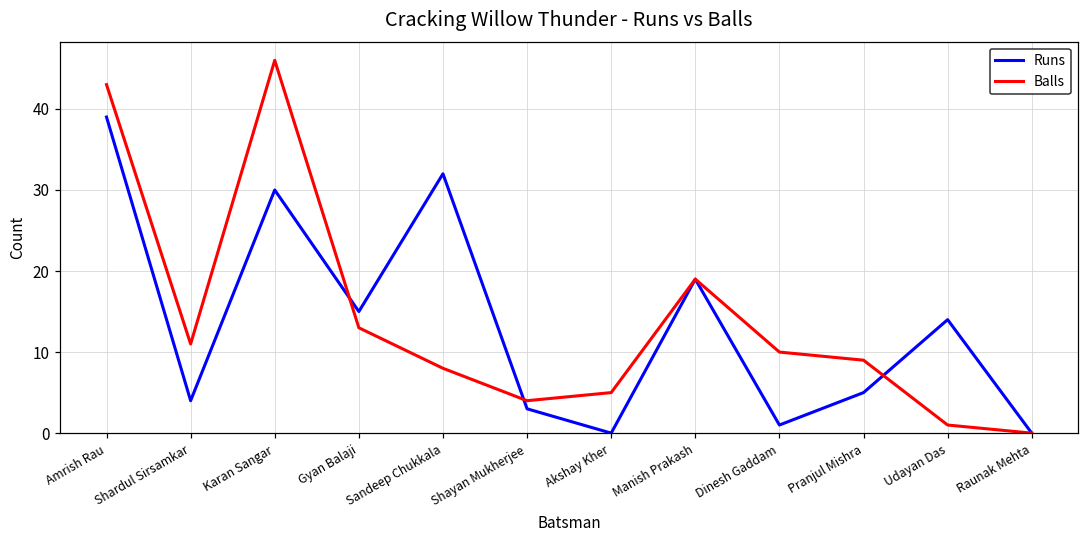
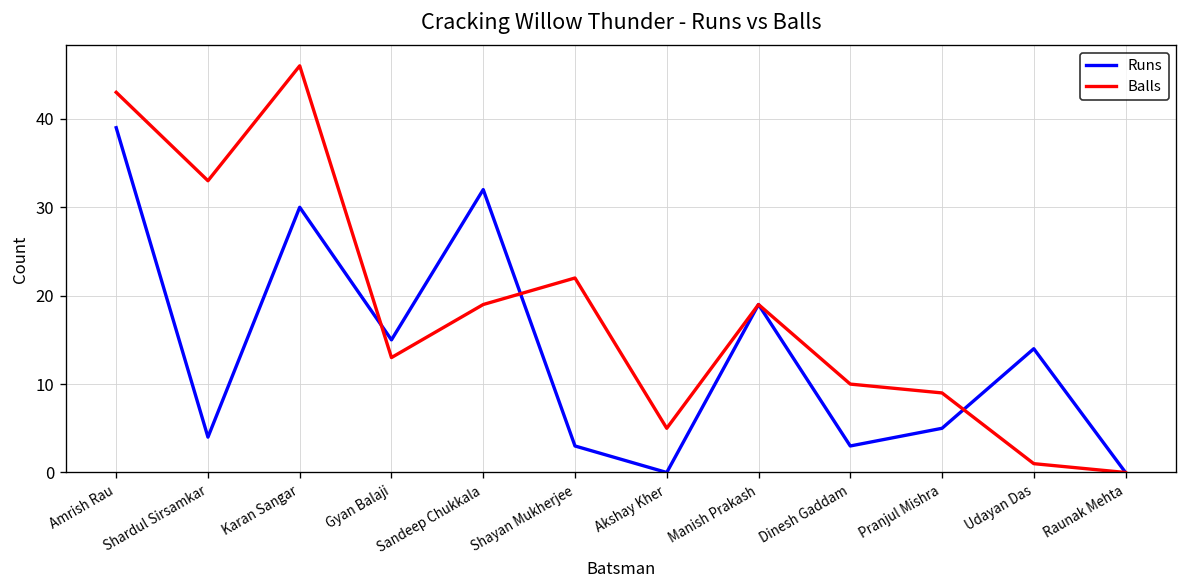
Balls, Shardul Sirsamkar: 11 -> 33
Balls, Sandeep Chukkala: 8 -> 19
Balls, Shayan Mukherjee: 4 -> 22
Runs, Dinesh Gaddam: 1 -> 3
